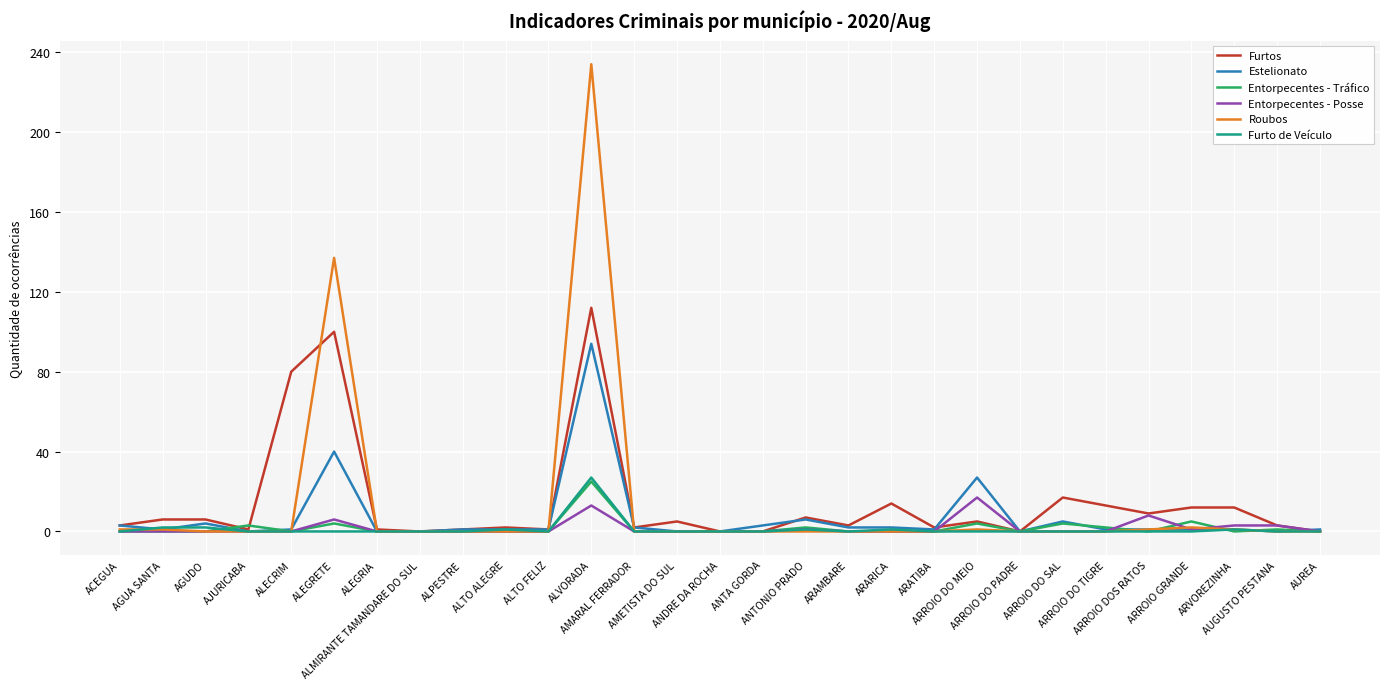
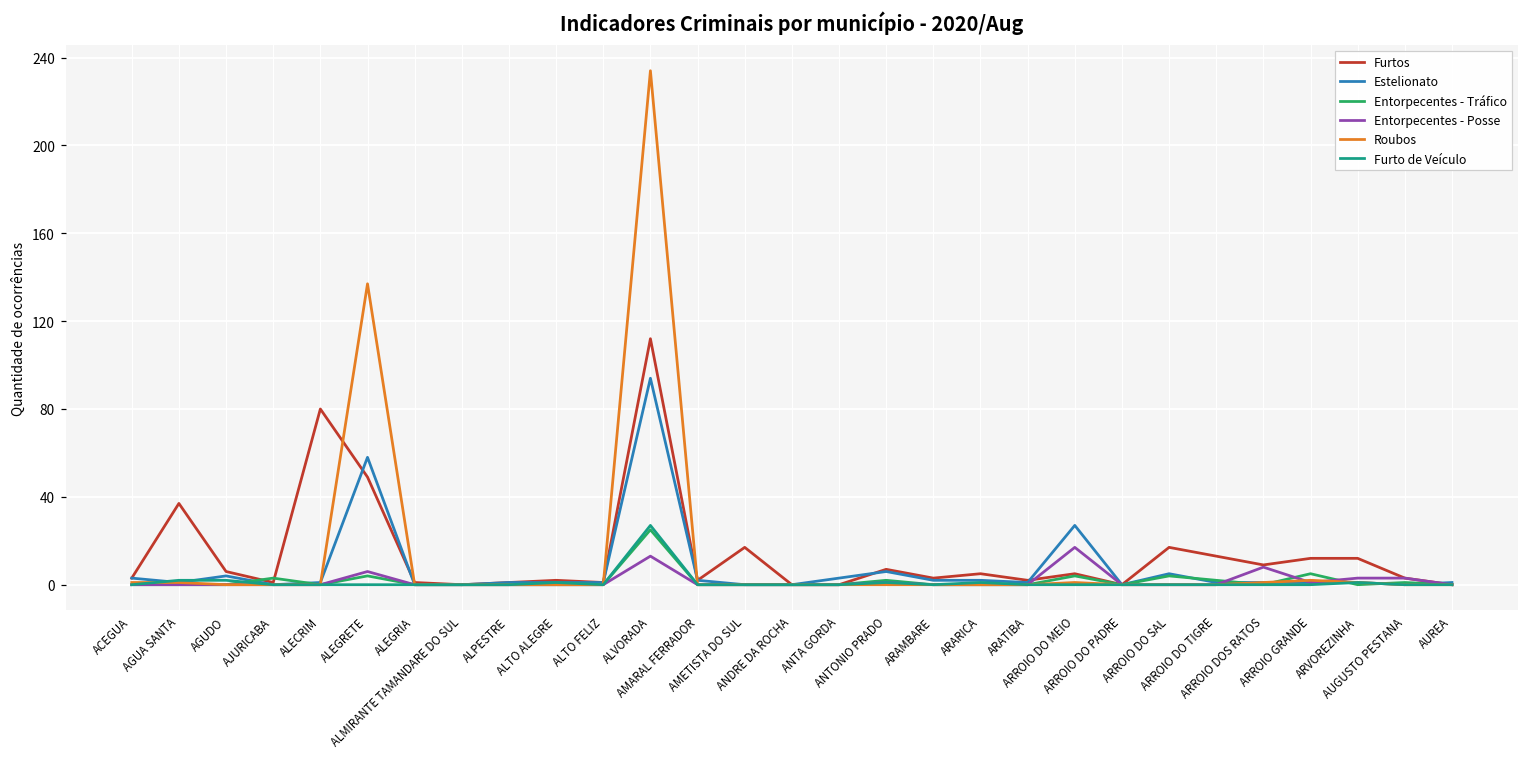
Furtos, AGUA SANTA: 6 -> 37
Furtos, ALEGRETE: 100 -> 49
Estelionato, ALEGRETE: 40 -> 58
Furtos, AMETISTA DO SUL: 5 -> 17
Furtos, ARARICA: 14 -> 5
